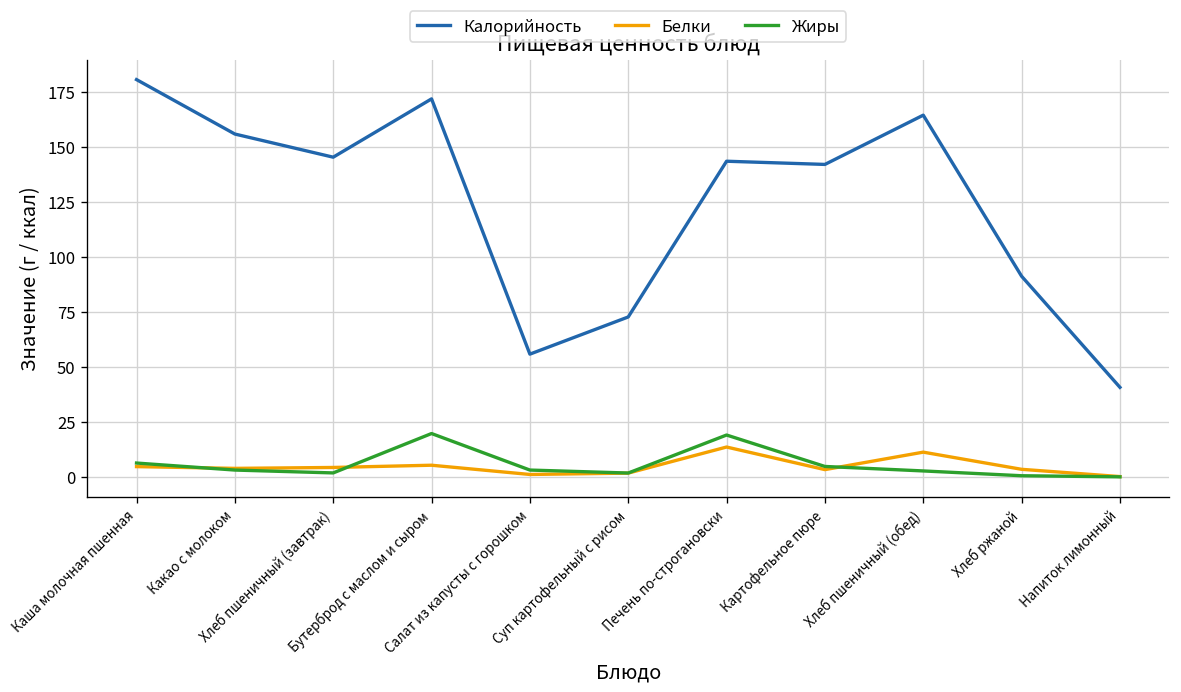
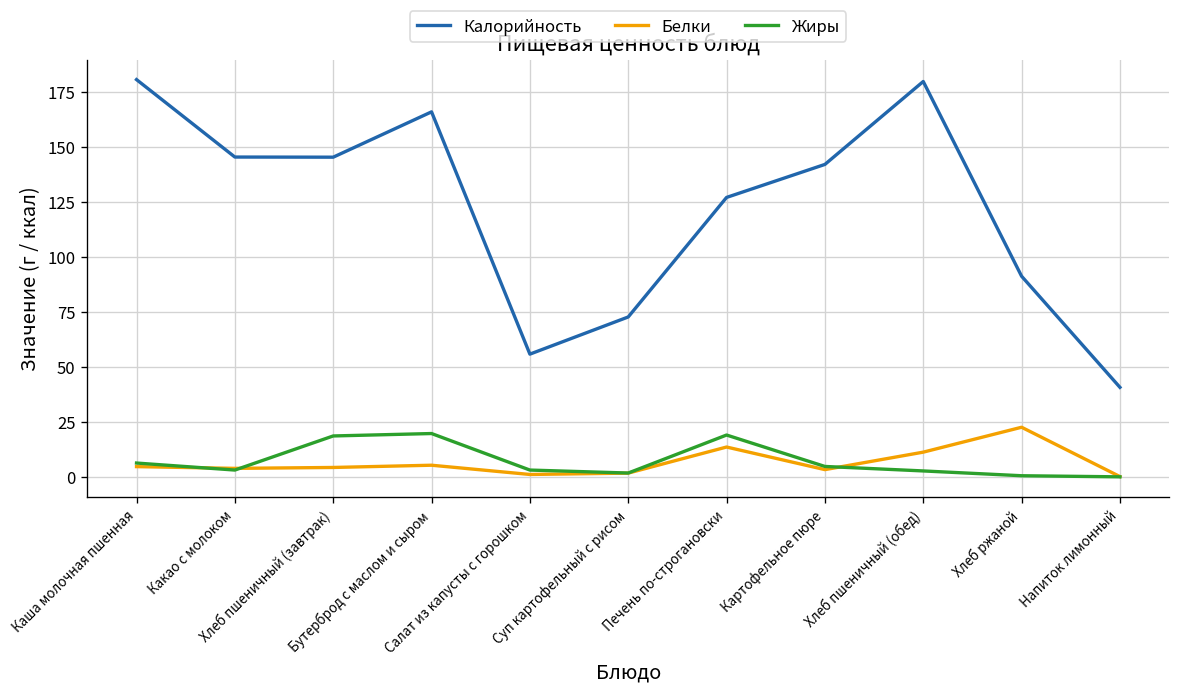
Калорийность, Какао с молоком: 156 -> 145
Жиры, Хлеб пшеничный (завтрак): 2 -> 19
Калорийность, Бутерброд с маслом и сыром: 172 -> 166
Калорийность, Печень по-строгановски: 143 -> 127
Калорийность, Хлеб пшеничный (обед): 164 -> 180
Белки, Хлеб ржаной: 3 -> 23
